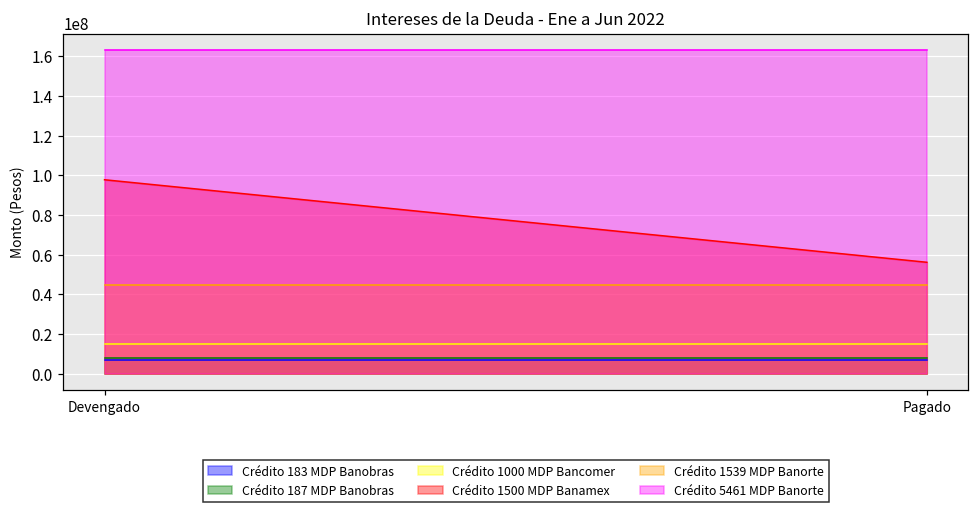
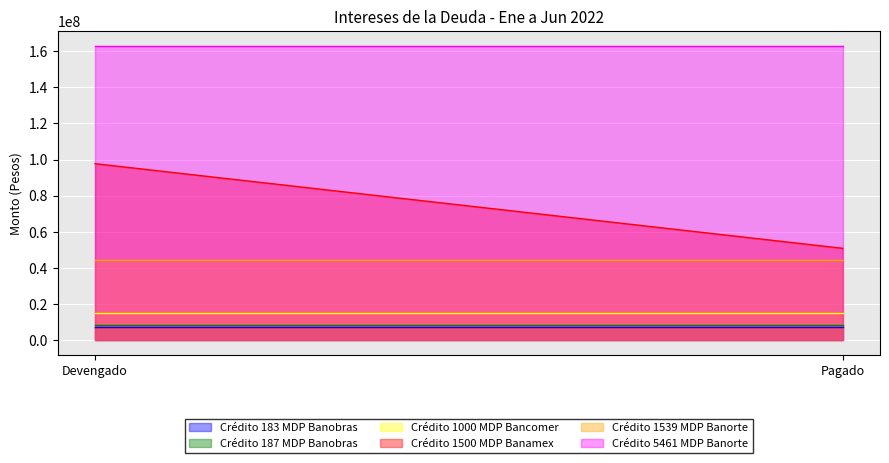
Crédito 1500 MDP Banamex, Pagado: 56000000 -> 51000000
